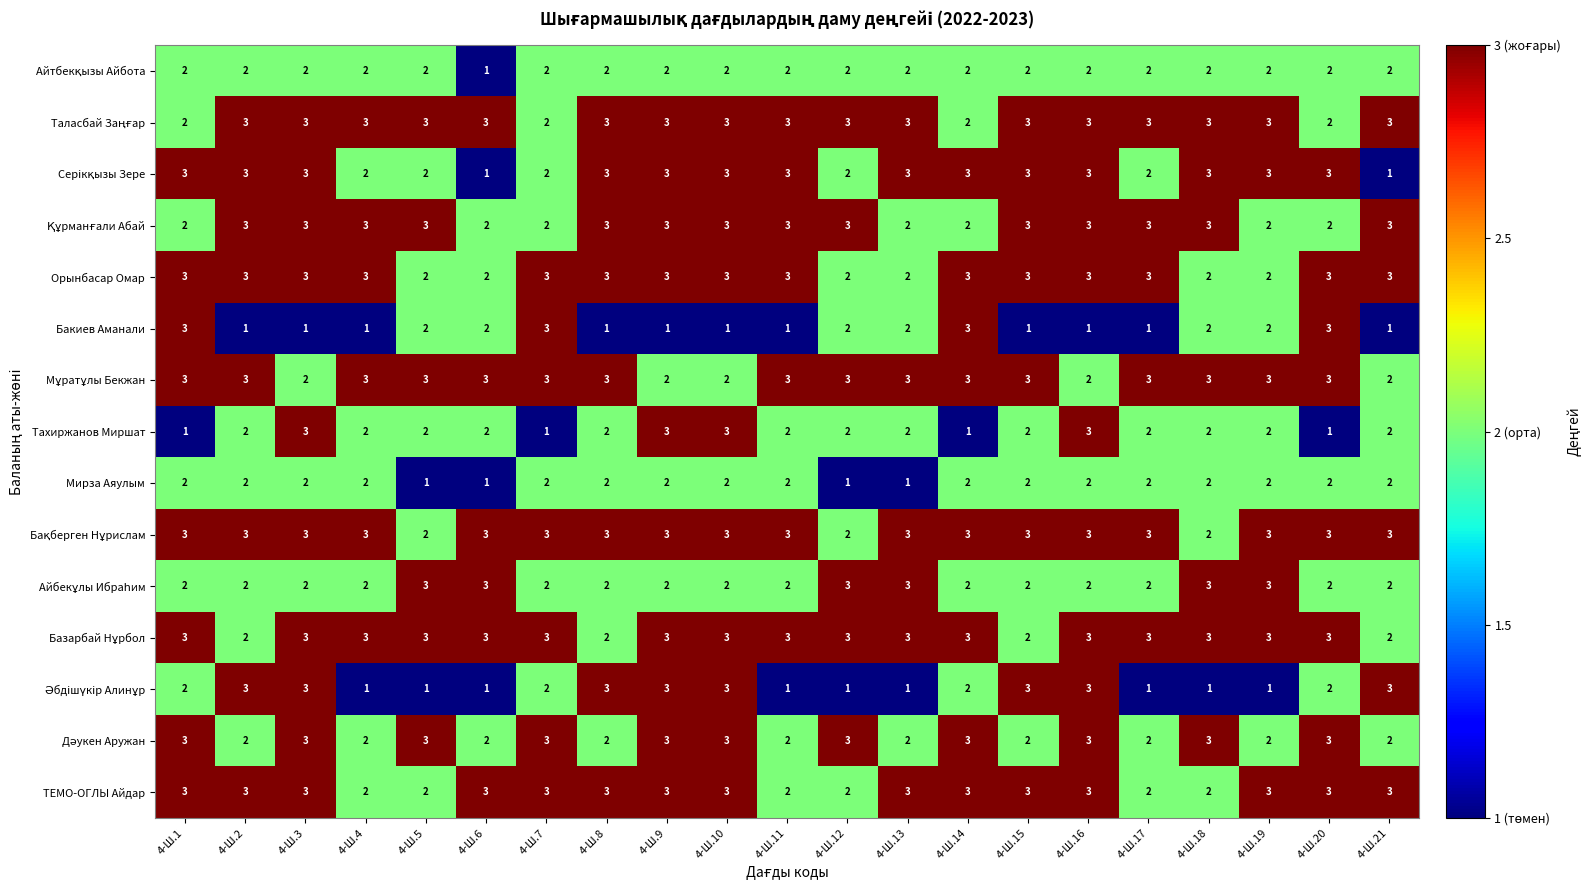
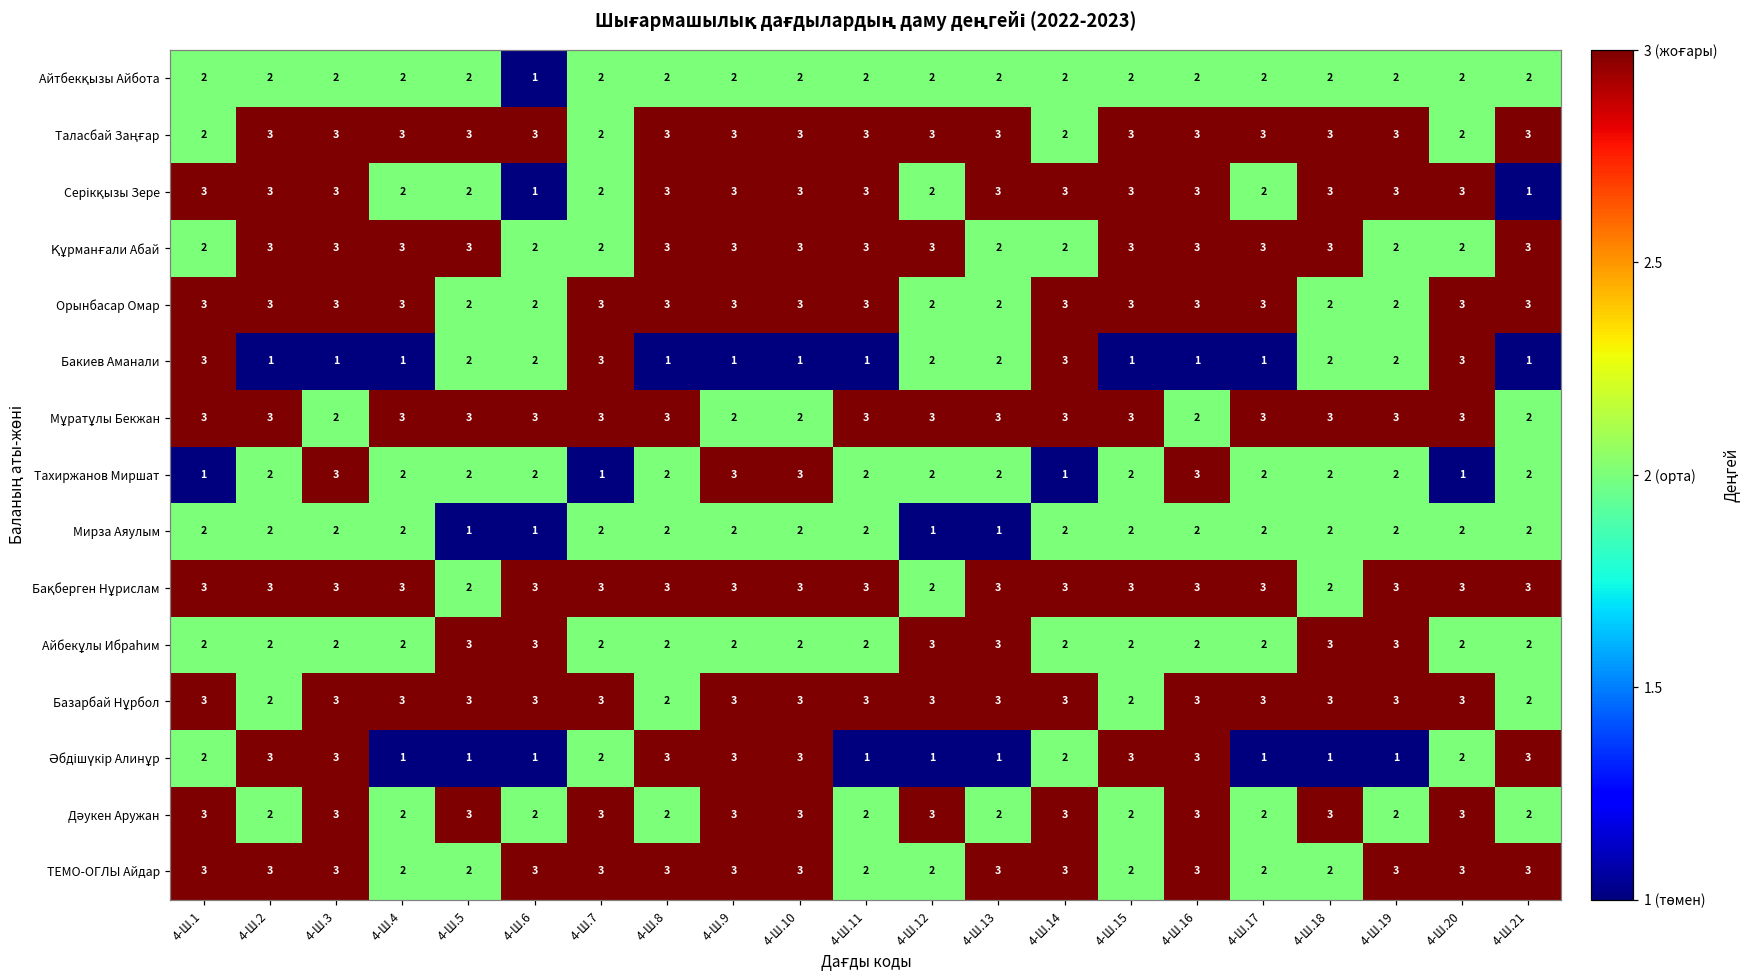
ТЕМО-ОГЛЫ Айдар, 4-Ш.15: 3 -> 2
